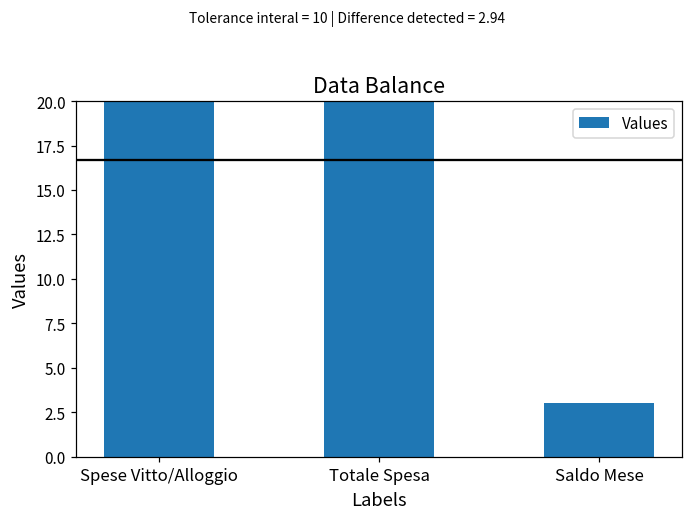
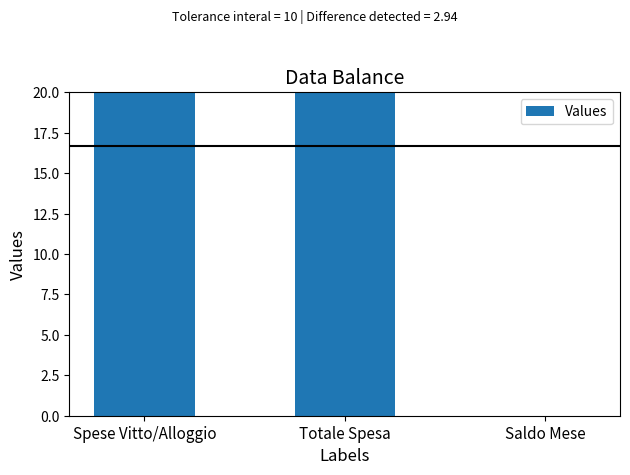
Saldo Mese: 3 -> 0
